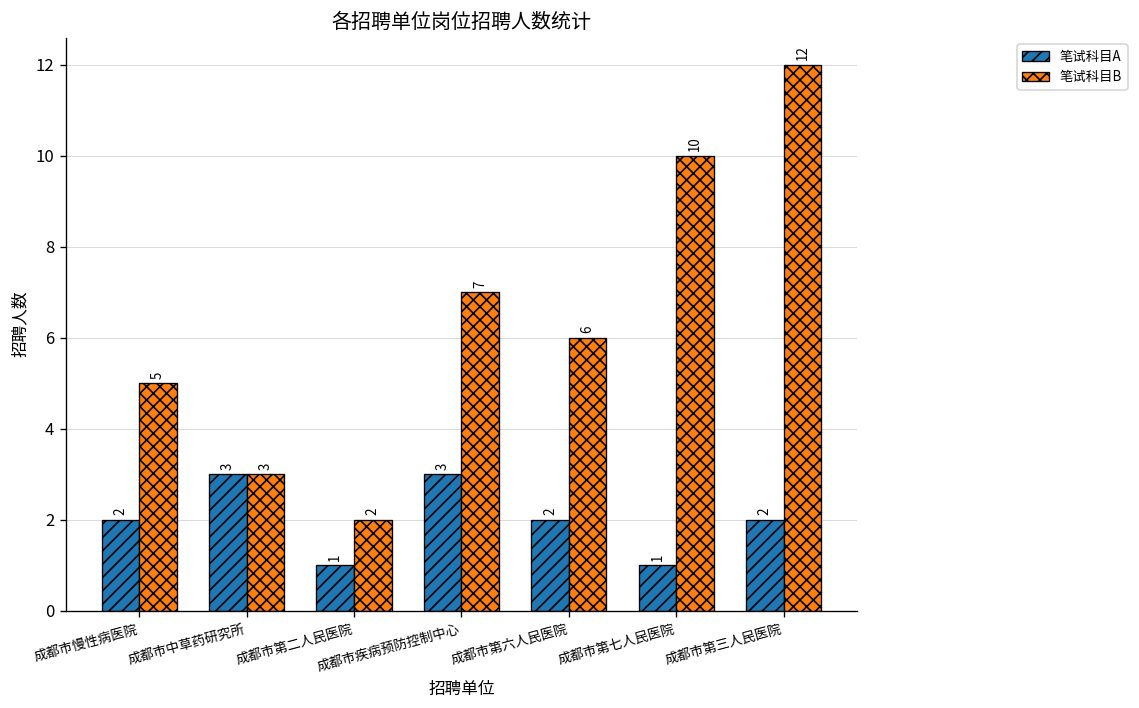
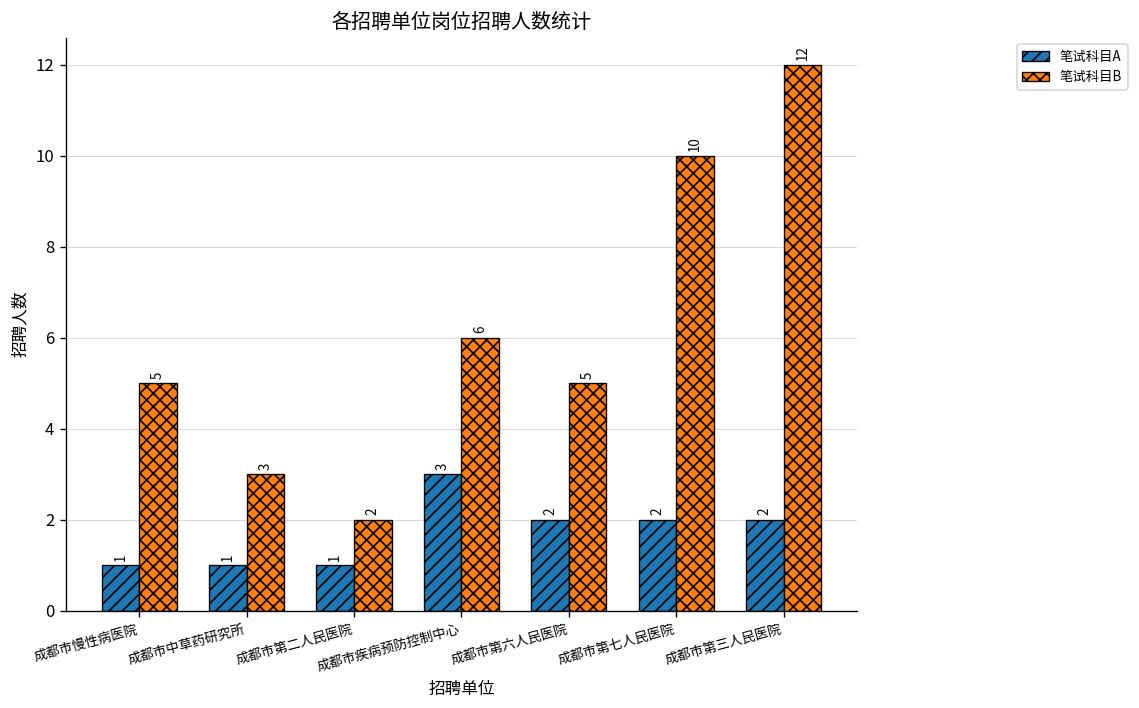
笔试科目A, 成都市慢性病医院: 2 -> 1
笔试科目A, 成都市中草药研究所: 3 -> 1
笔试科目B, 成都市疾病预防控制中心: 7 -> 6
笔试科目B, 成都市第六人民医院: 6 -> 5
笔试科目A, 成都市第七人民医院: 1 -> 2
